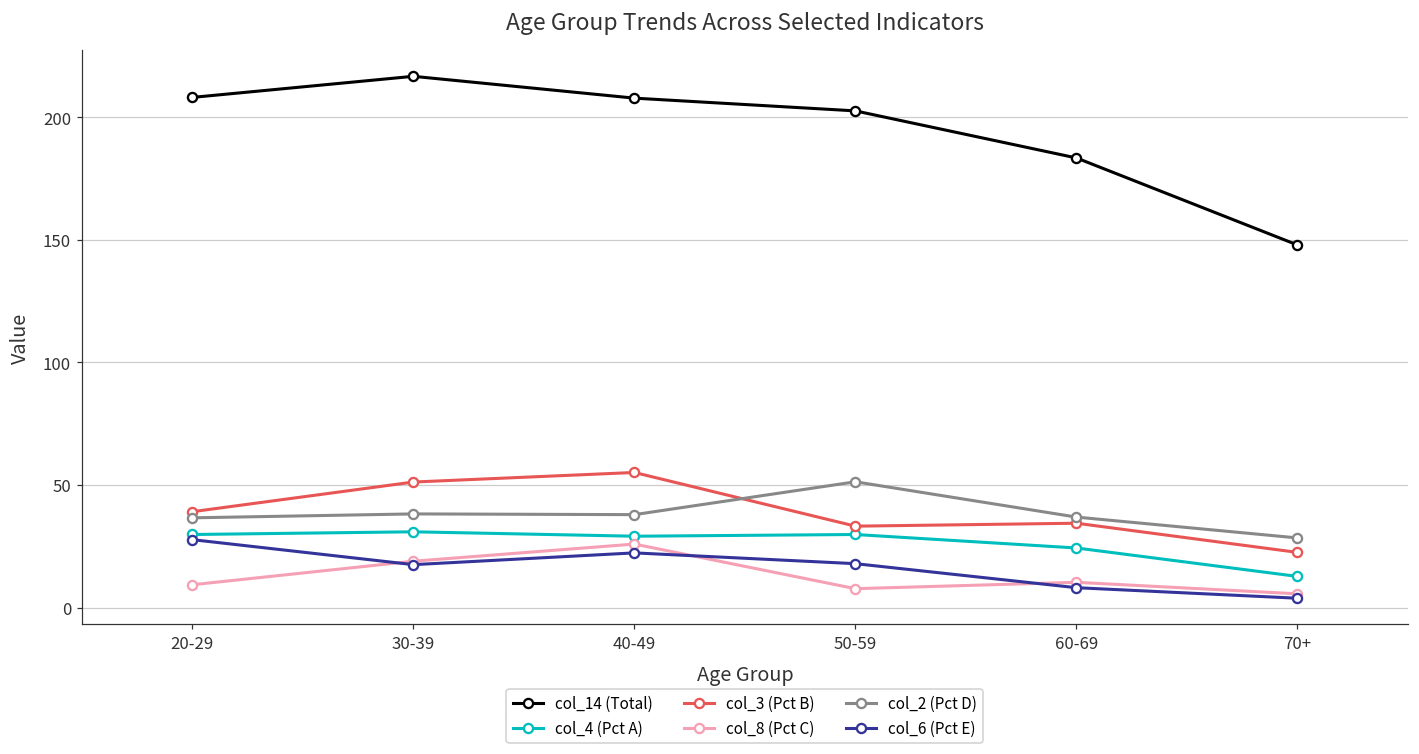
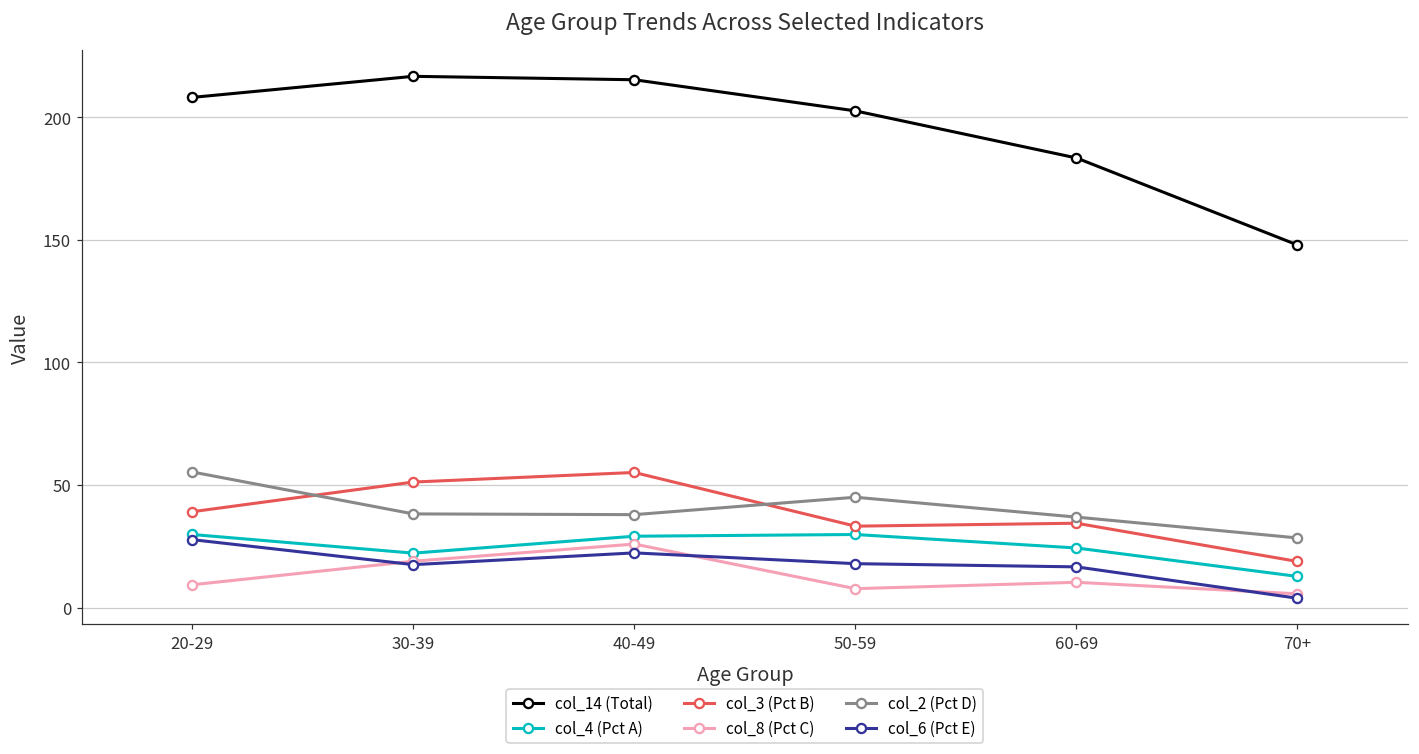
col_2 (Pct D), 20-29: 37 -> 55
col_4 (Pct A), 30-39: 31 -> 22
col_14 (Total), 40-49: 208 -> 215
col_2 (Pct D), 50-59: 51 -> 45
col_6 (Pct E), 60-69: 8 -> 17
col_3 (Pct B), 70+: 23 -> 19
